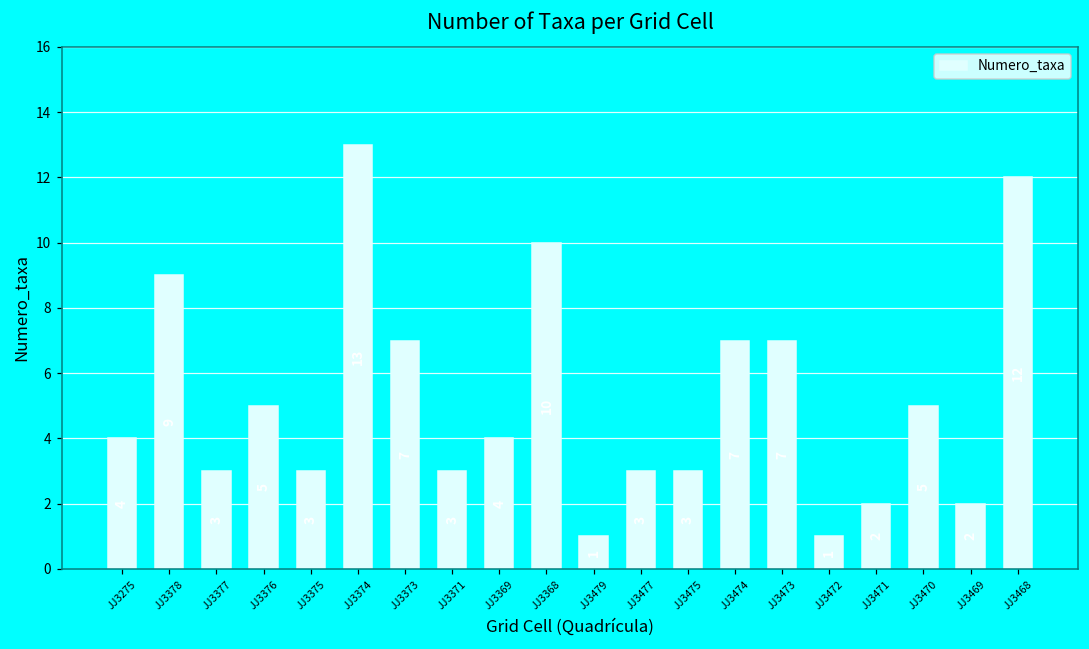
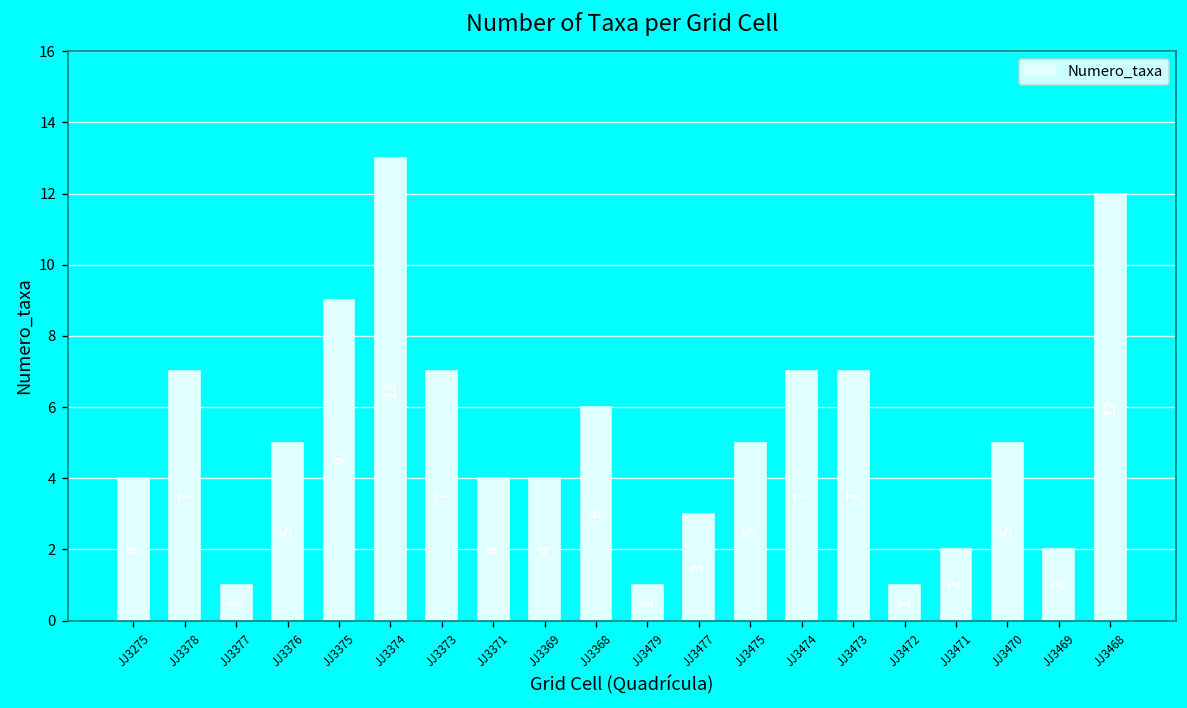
JJ3378: 9 -> 7
JJ3377: 3 -> 1
JJ3375: 3 -> 9
JJ3371: 3 -> 4
JJ3368: 10 -> 6
JJ3475: 3 -> 5
